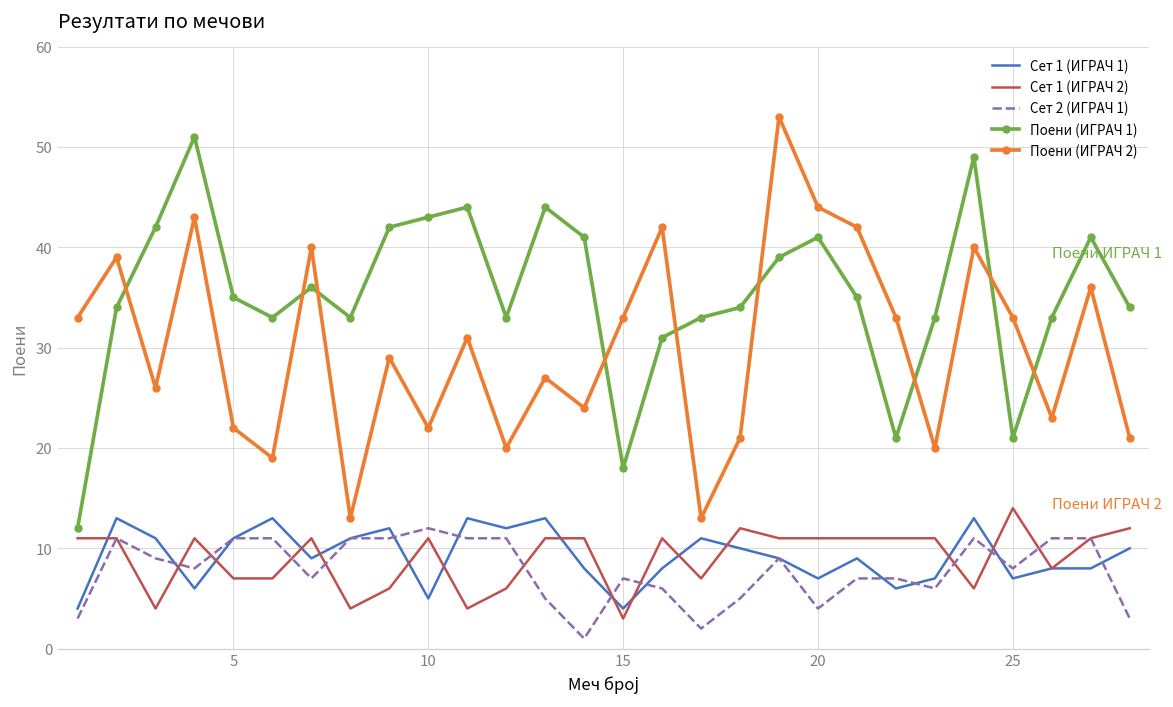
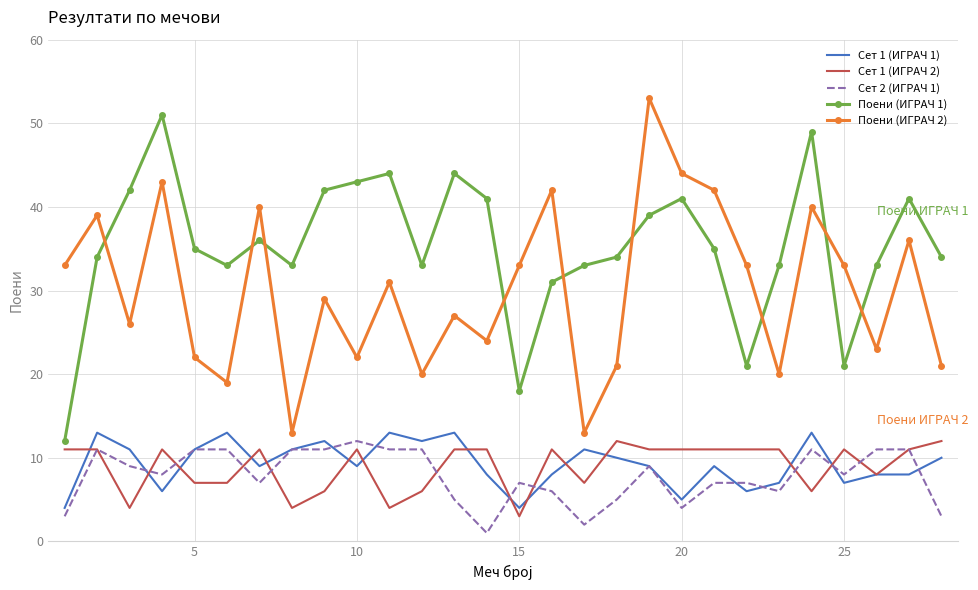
Сет 1 (ИГРАЧ 1), 10: 5 -> 9
Сет 1 (ИГРАЧ 1), 20: 7 -> 5
Сет 1 (ИГРАЧ 2), 25: 14 -> 11
